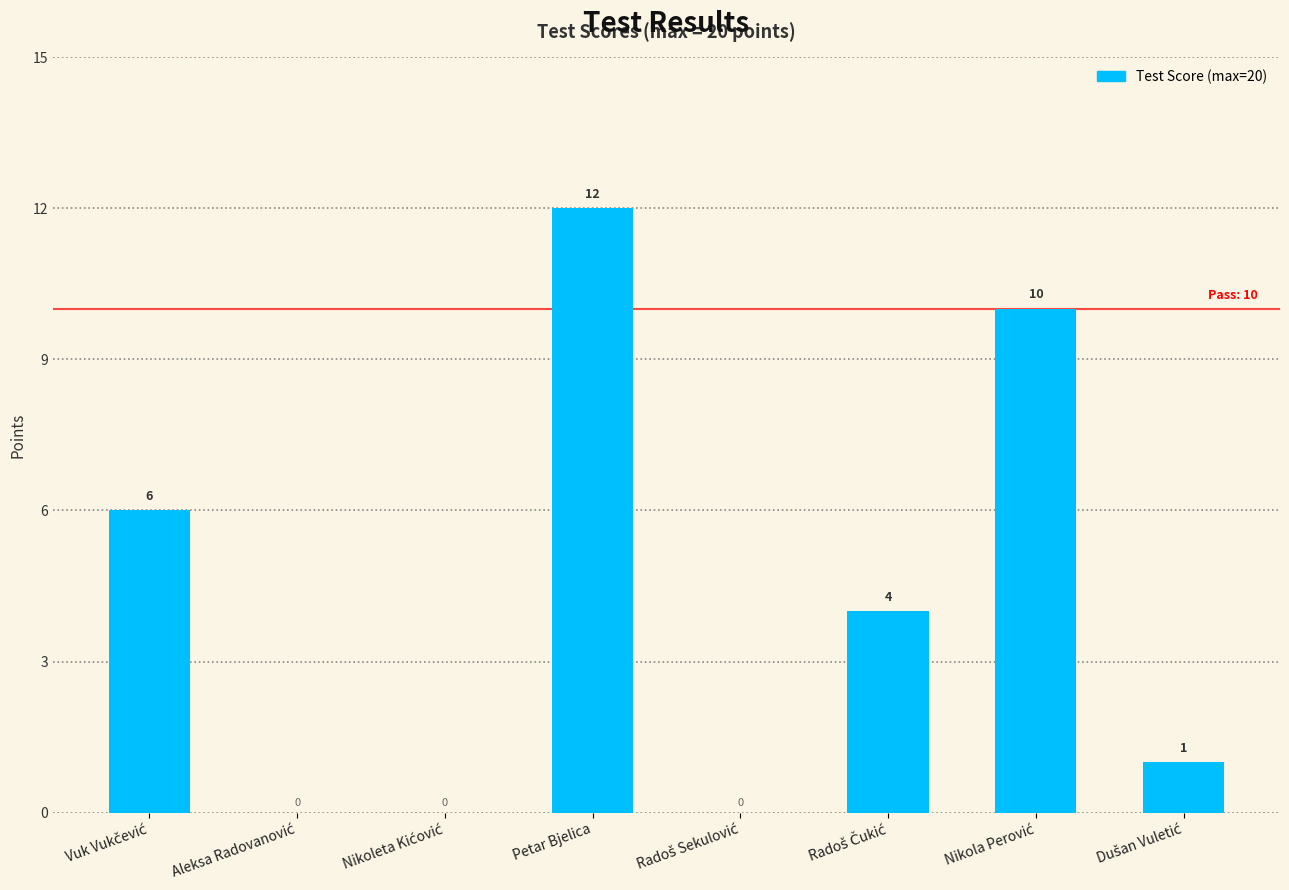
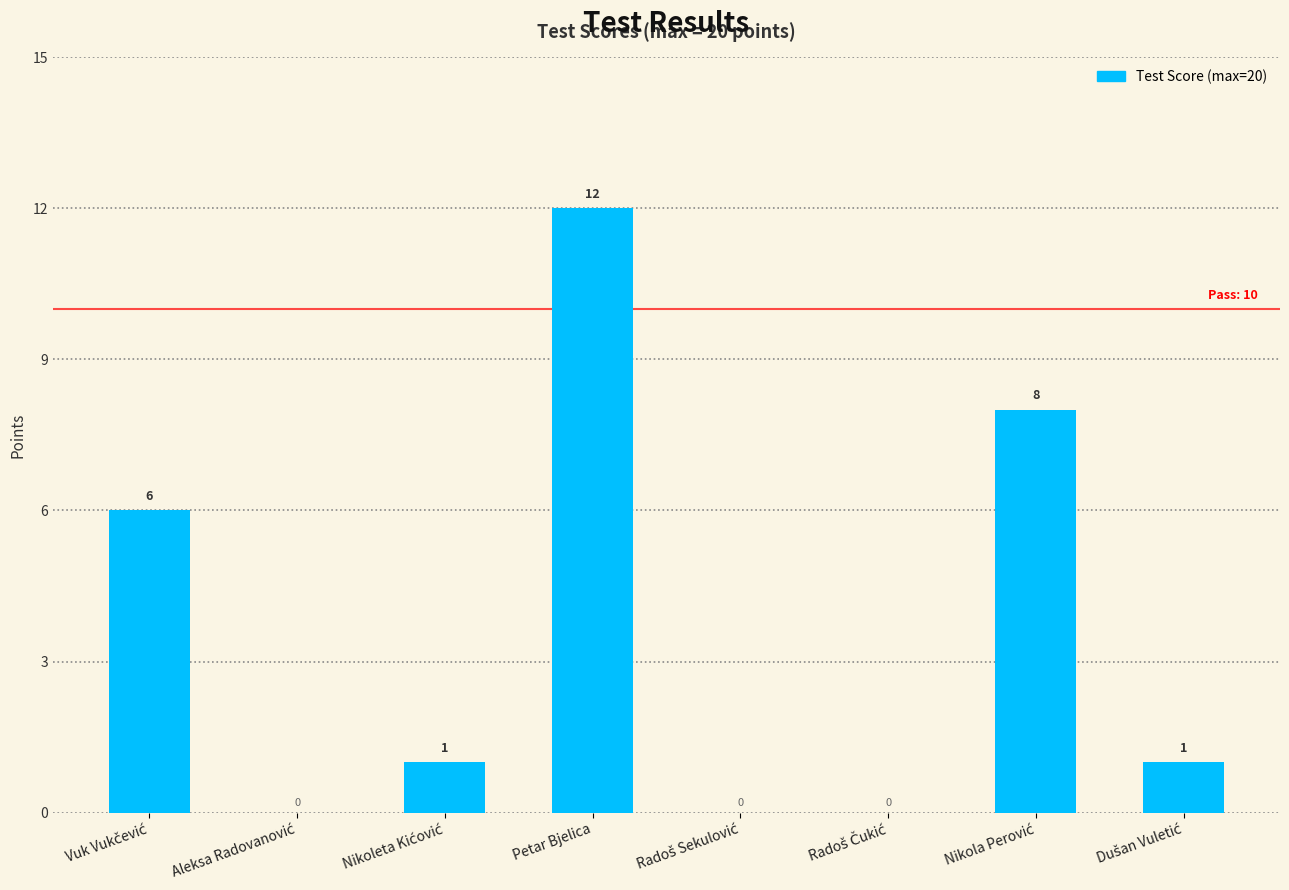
Nikoleta Kićović: 0 -> 1
Radoš Čukić: 4 -> 0
Nikola Perović: 10 -> 8
